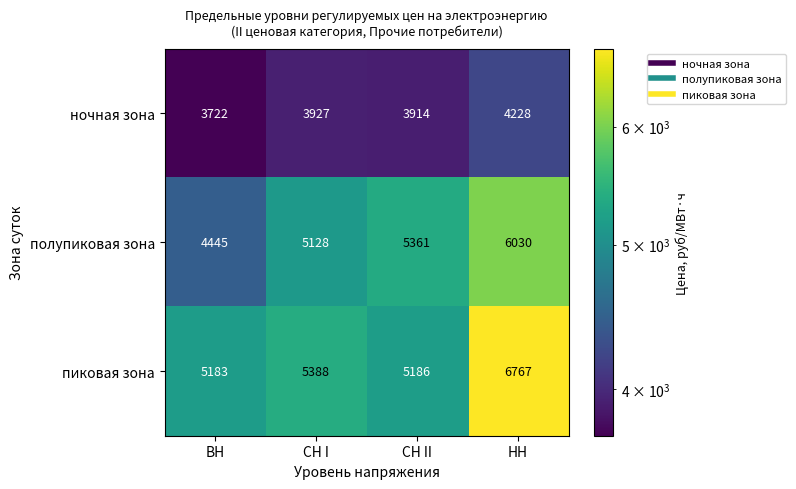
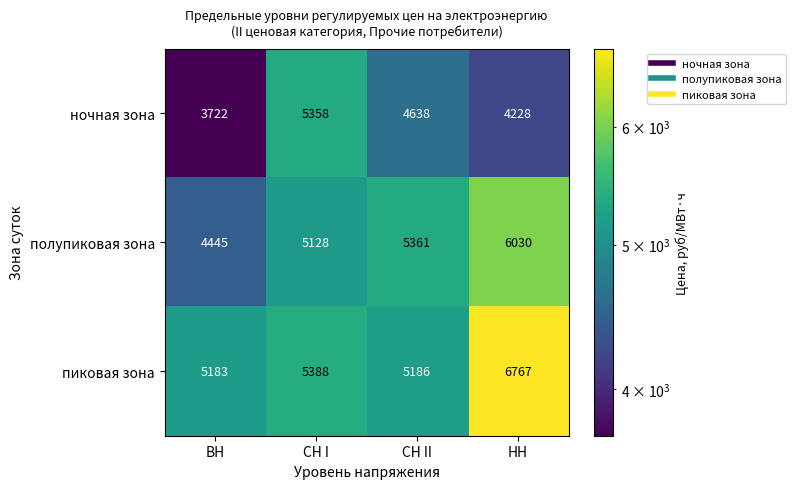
ночная зона, СН I: 3927 -> 5358
ночная зона, СН II: 3914 -> 4638
